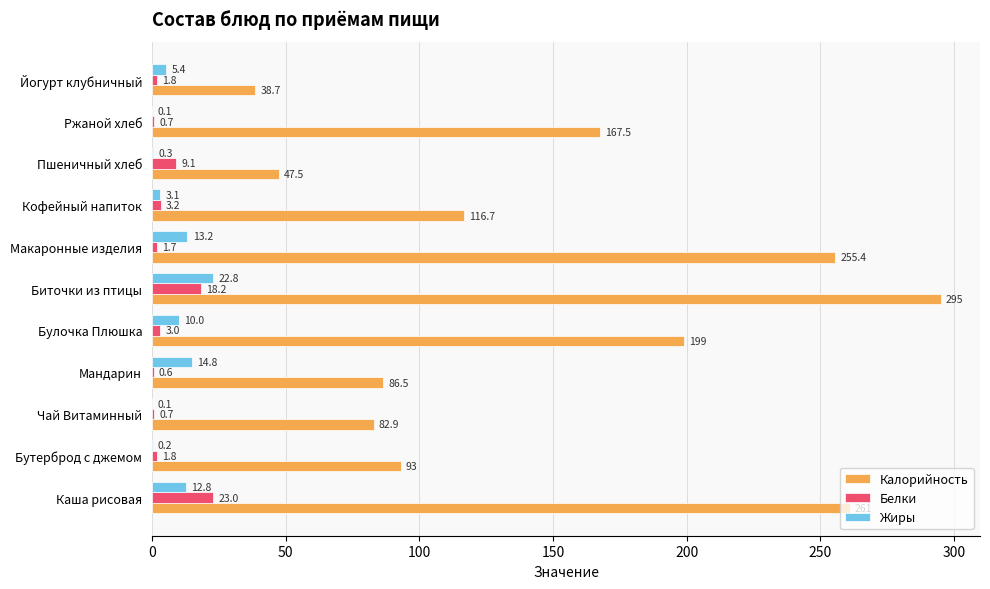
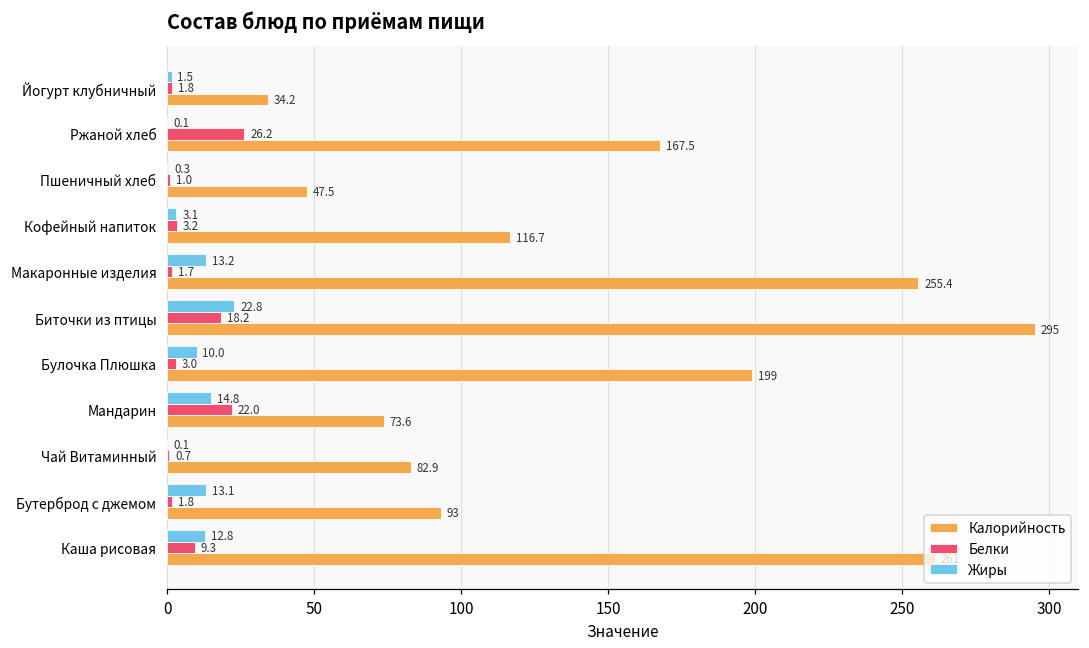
Жиры, Йогурт клубничный: 5.4 -> 1.5
Калорийность, Йогурт клубничный: 38.7 -> 34.2
Белки, Ржаной хлеб: 0.7 -> 26.2
Белки, Пшеничный хлеб: 9.1 -> 1.0
Белки, Мандарин: 0.6 -> 22.0
Калорийность, Мандарин: 86.5 -> 73.6
Жиры, Бутерброд с джемом: 0.2 -> 13.1
Белки, Каша рисовая: 23.0 -> 9.3
